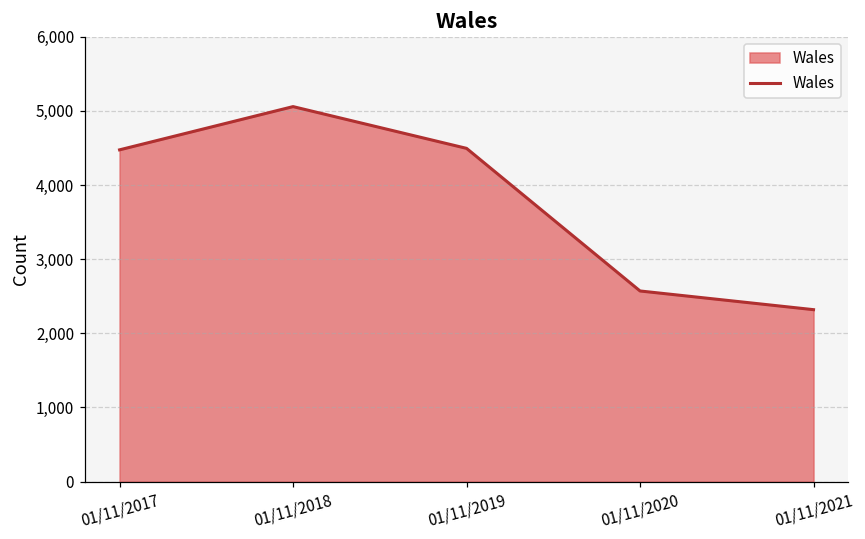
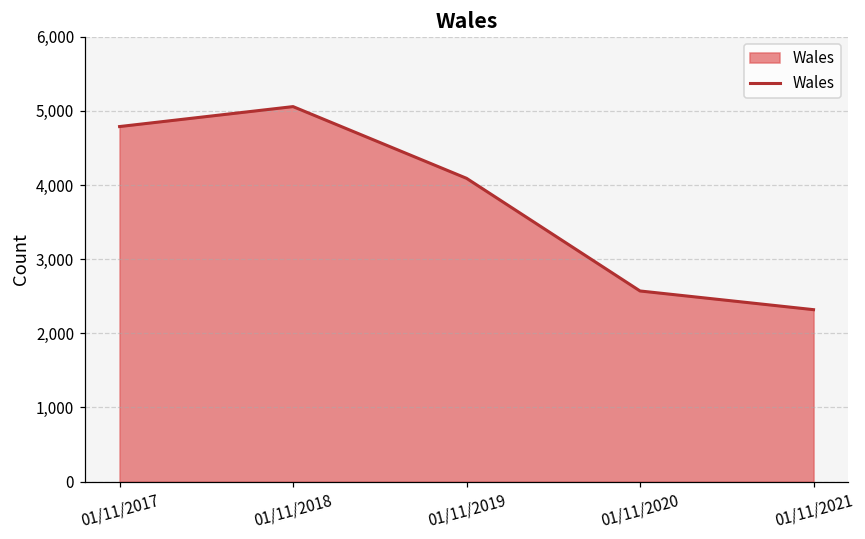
01/11/2017: 4,500 -> 4,800
01/11/2019: 4,500 -> 4,100
